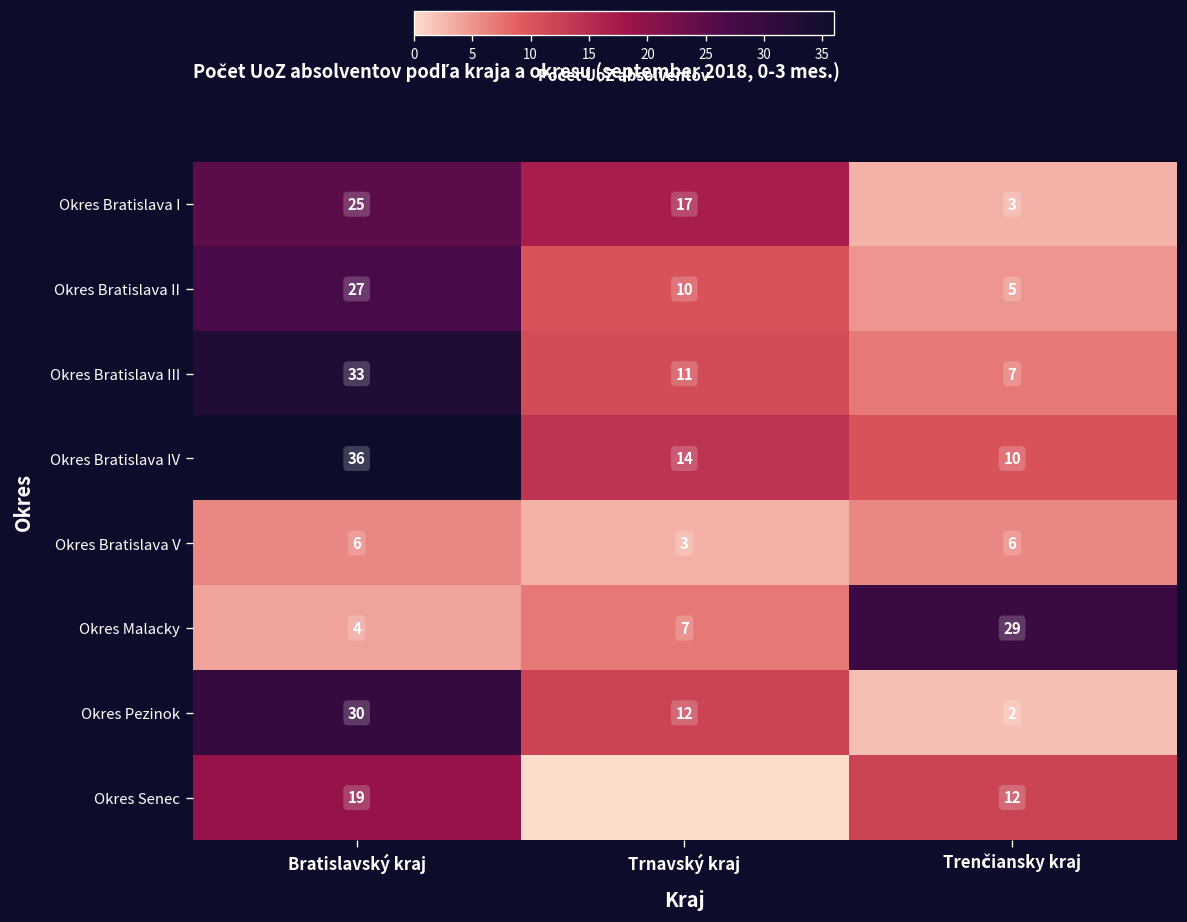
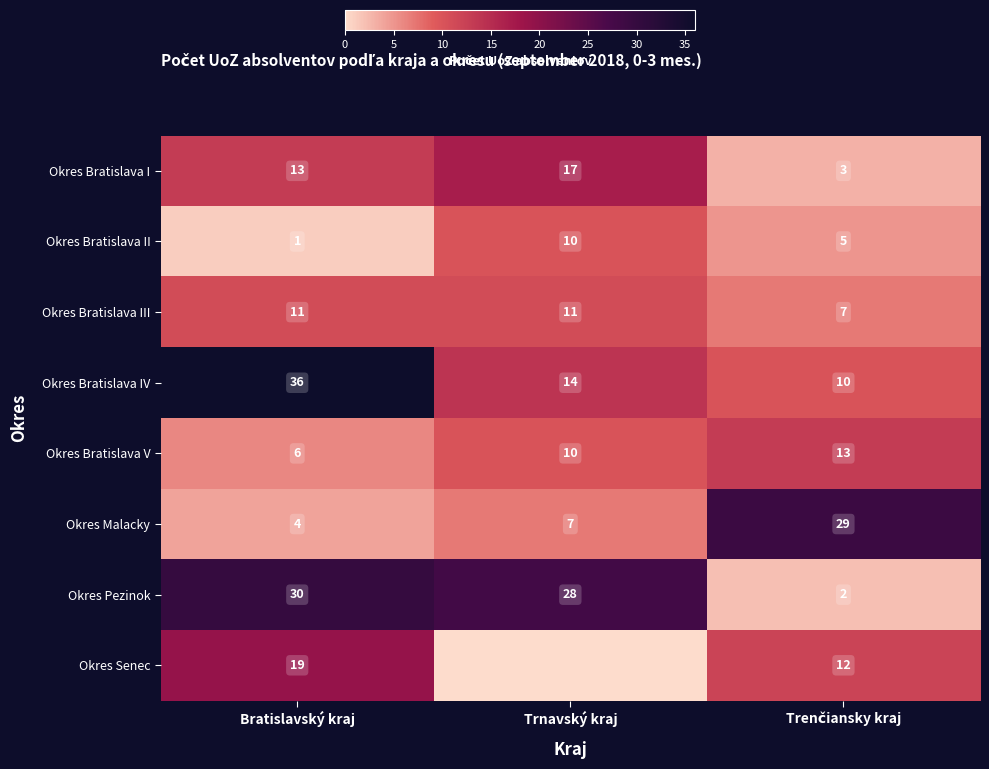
Okres Bratislava I, Bratislavský kraj: 25 -> 13
Okres Bratislava II, Bratislavský kraj: 27 -> 1
Okres Bratislava III, Bratislavský kraj: 33 -> 11
Okres Bratislava V, Trnavský kraj: 3 -> 10
Okres Bratislava V, Trenčiansky kraj: 6 -> 13
Okres Pezinok, Trnavský kraj: 12 -> 28
